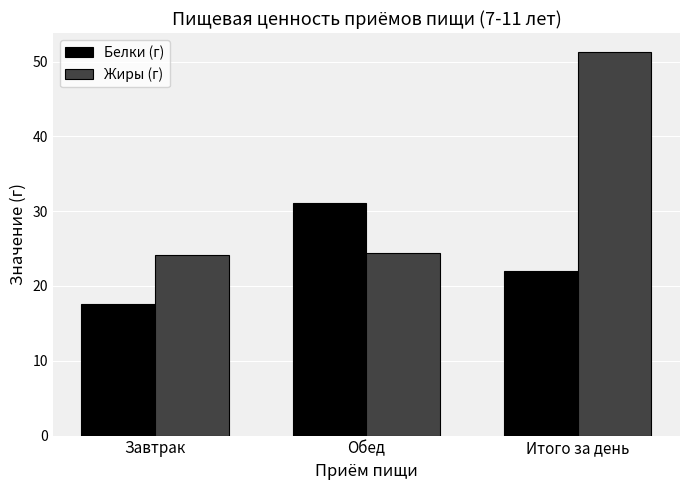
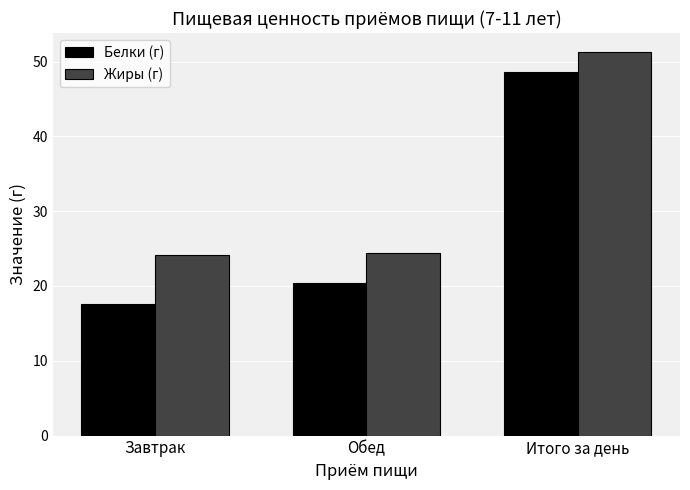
Белки (г), Обед: 31 -> 20
Белки (г), Итого за день: 22 -> 49
